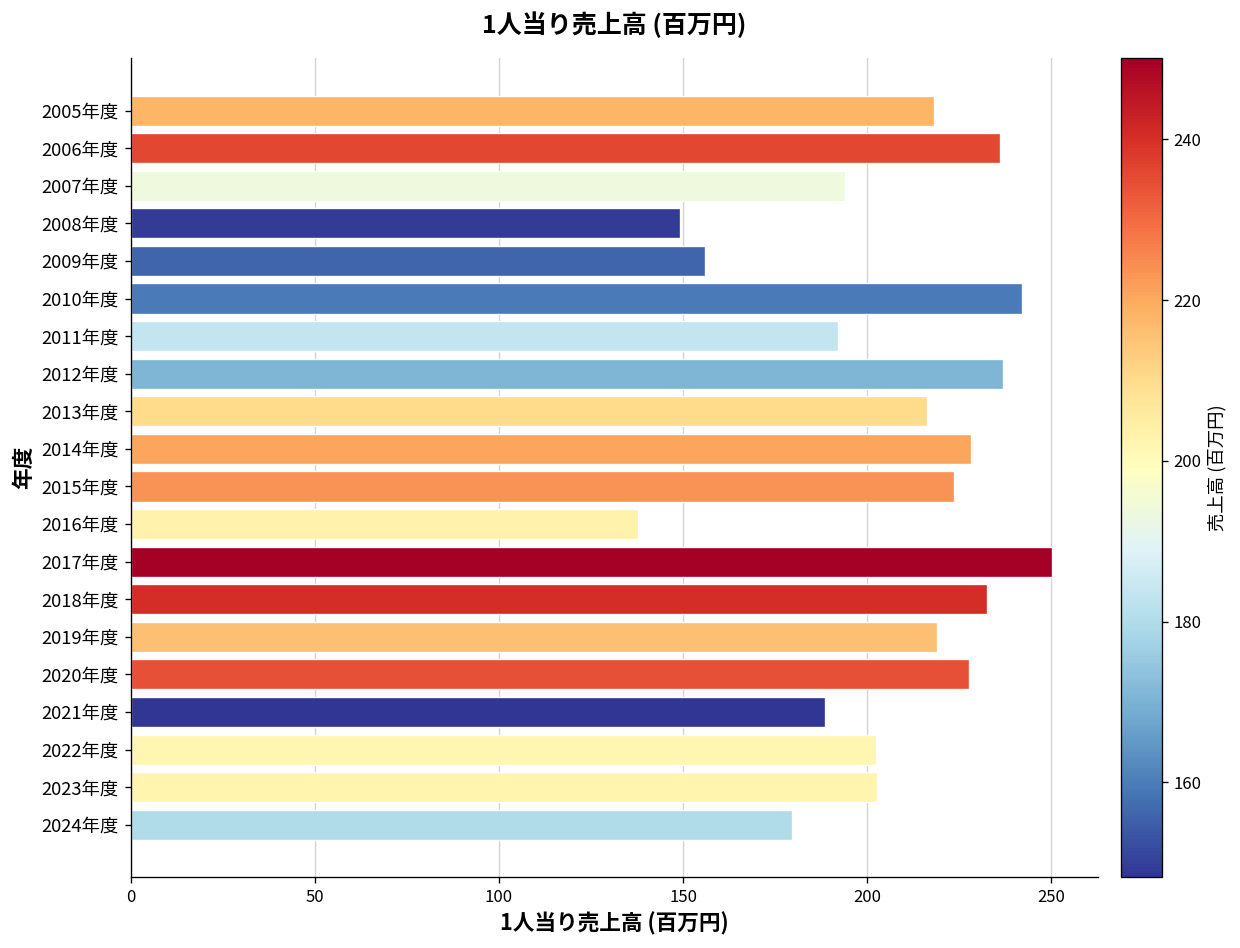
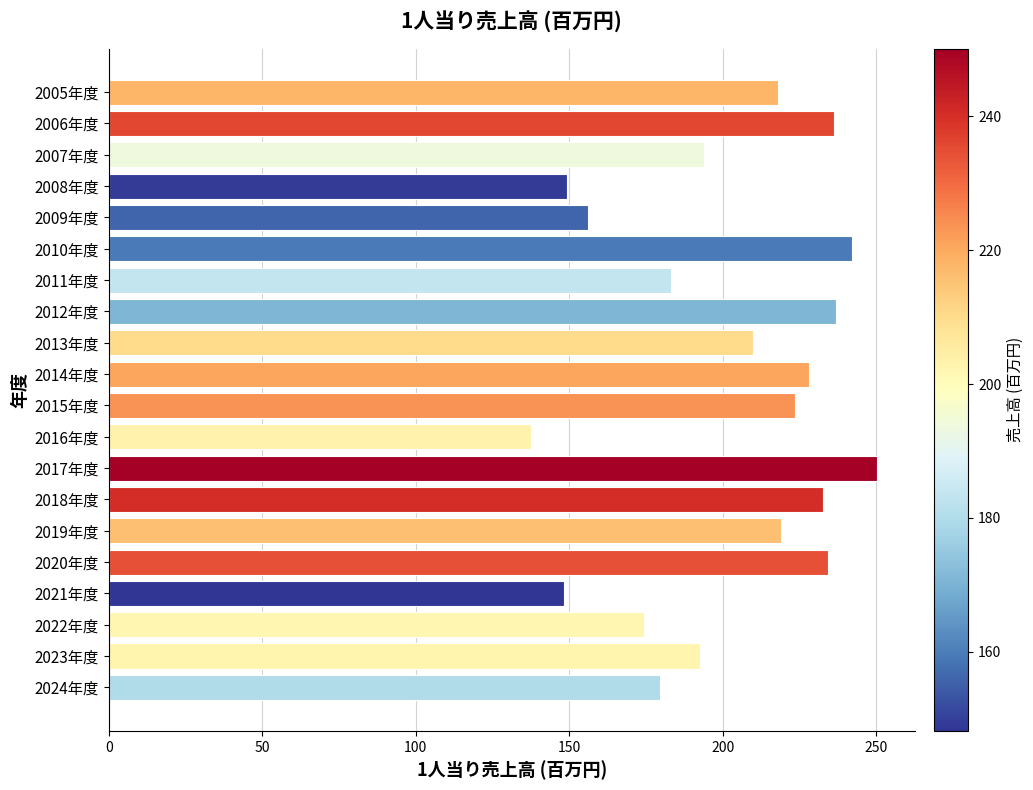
2011年度: 192 -> 183
2013年度: 216 -> 210
2020年度: 228 -> 234
2021年度: 188 -> 148
2022年度: 202 -> 174
2023年度: 203 -> 193
